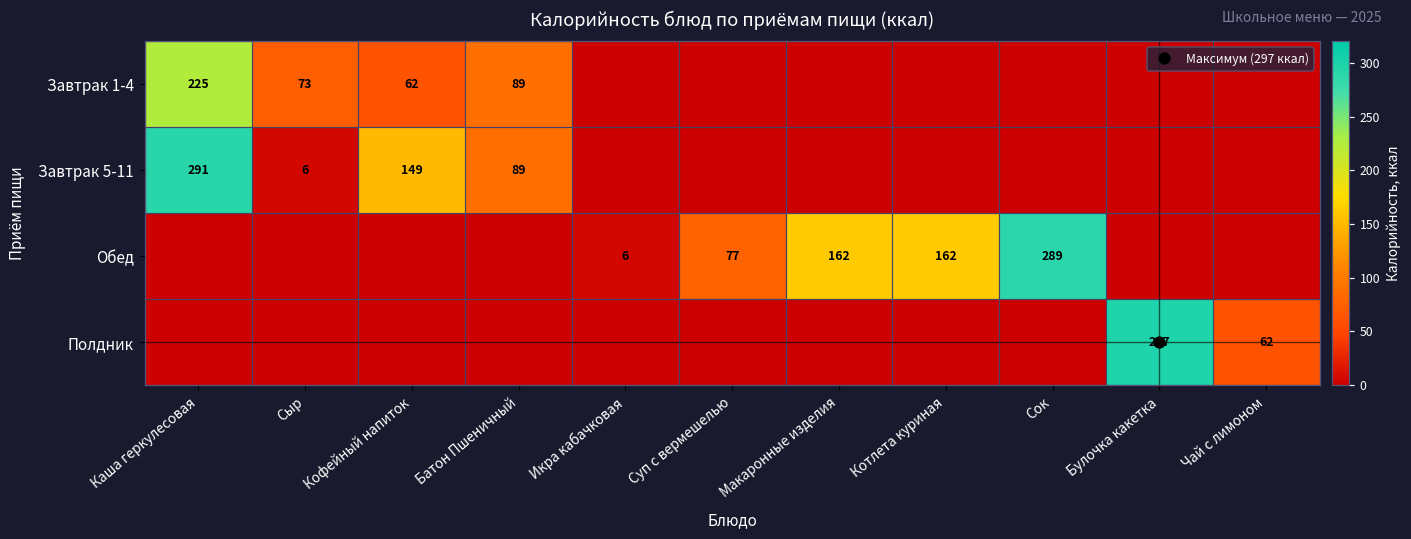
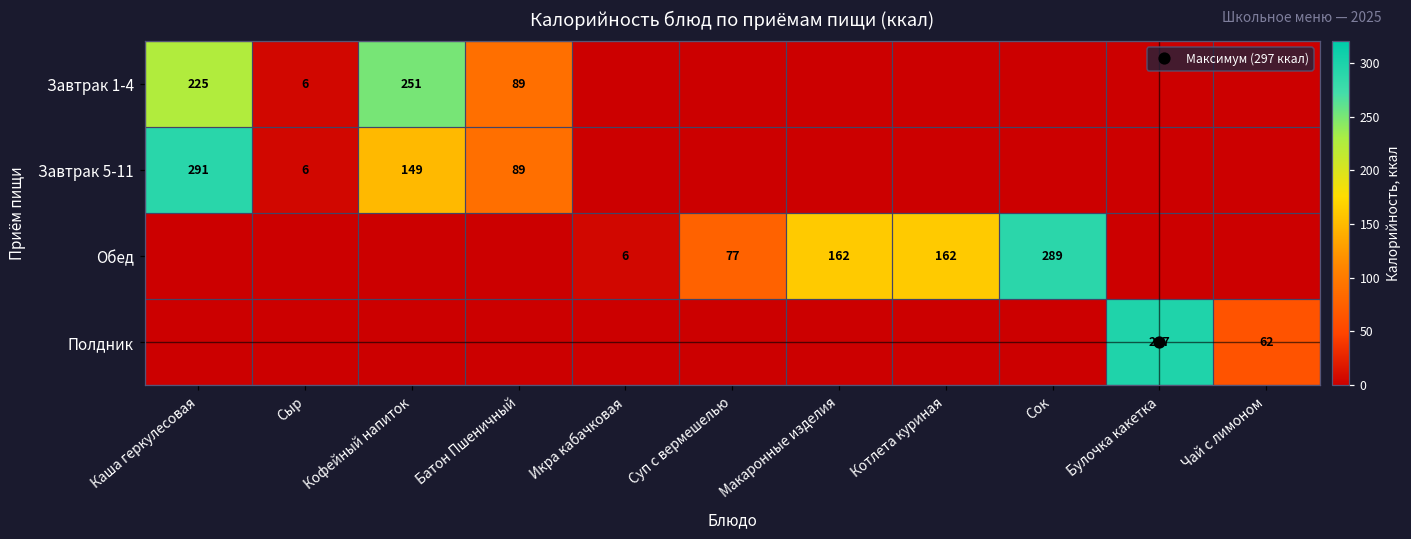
Завтрак 1-4, Сыр: 73 -> 6
Завтрак 1-4, Кофейный напиток: 62 -> 251
